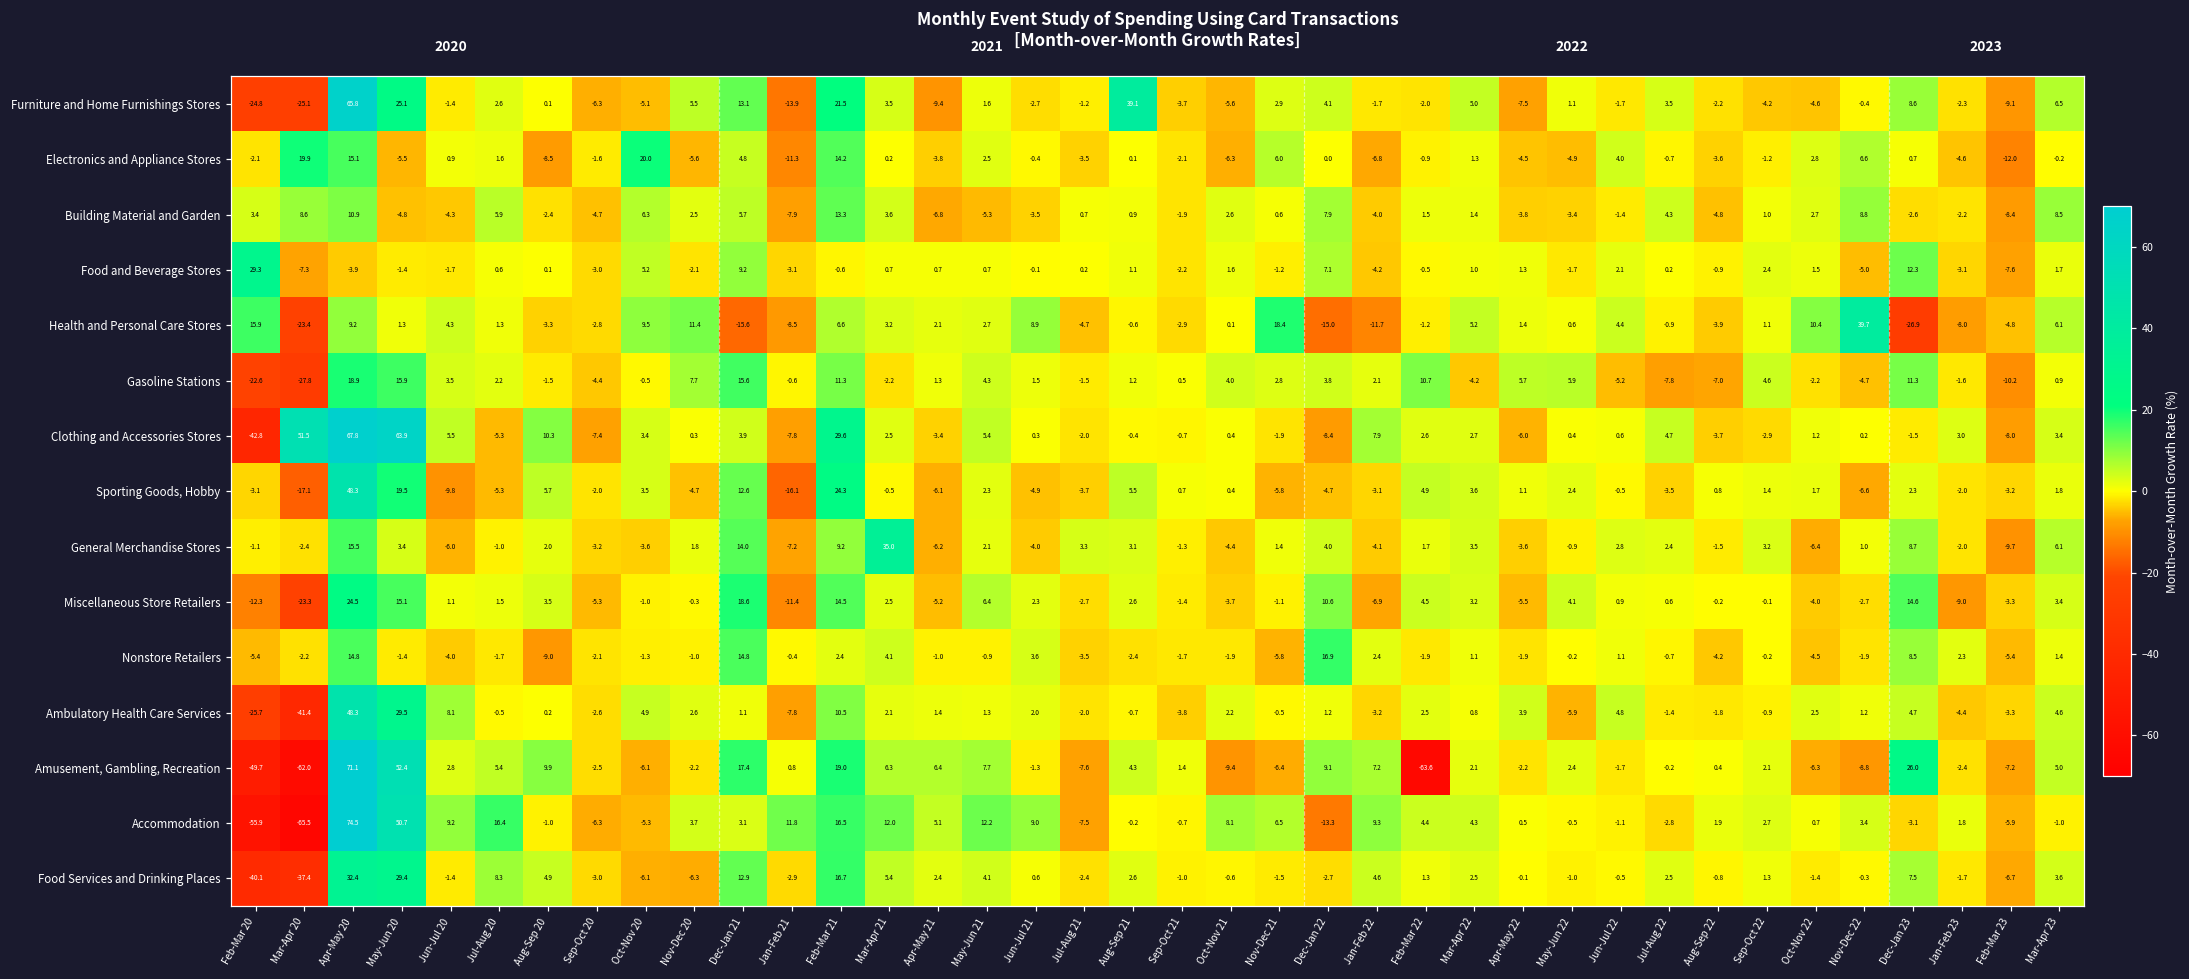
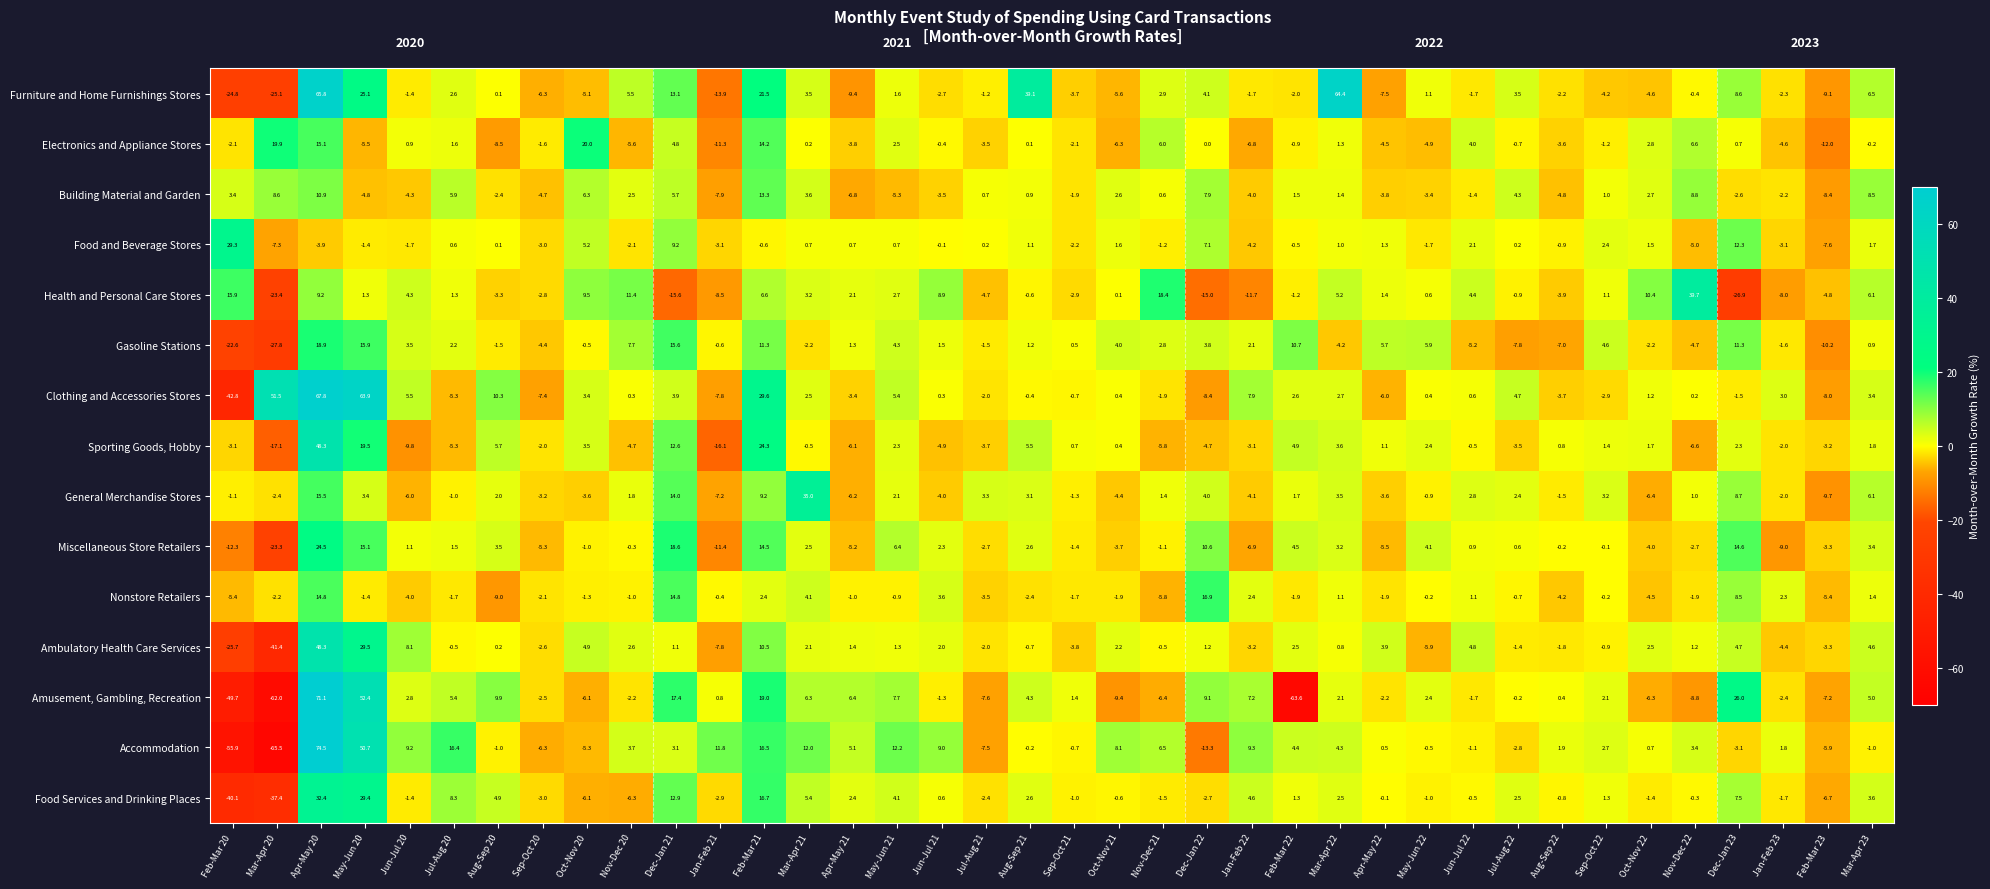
Furniture and Home Furnishings Stores, Mar-Apr 22: 5.0 -> 64.4
